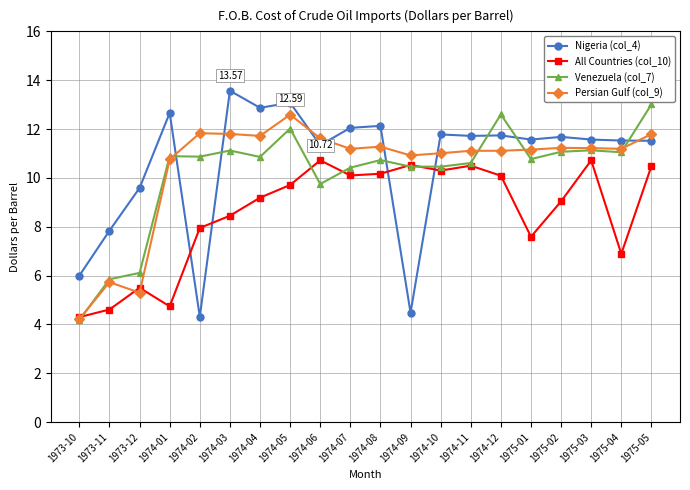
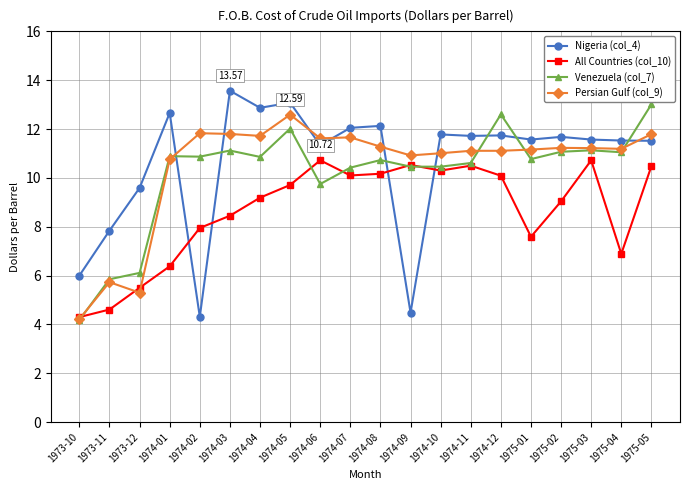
All Countries (col_10), 1974-01: 4.7 -> 6.4
Persian Gulf (col_9), 1974-07: 11.2 -> 11.7
